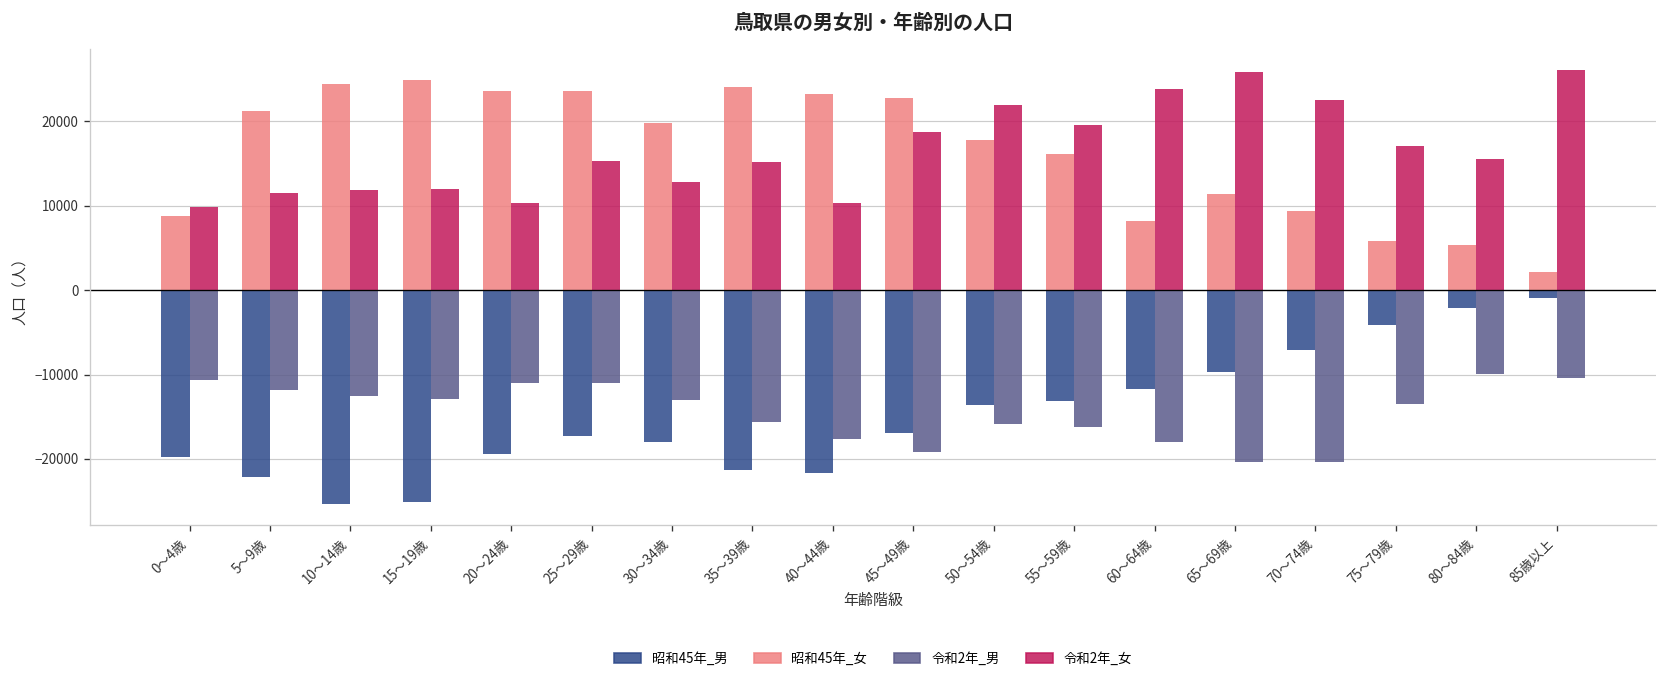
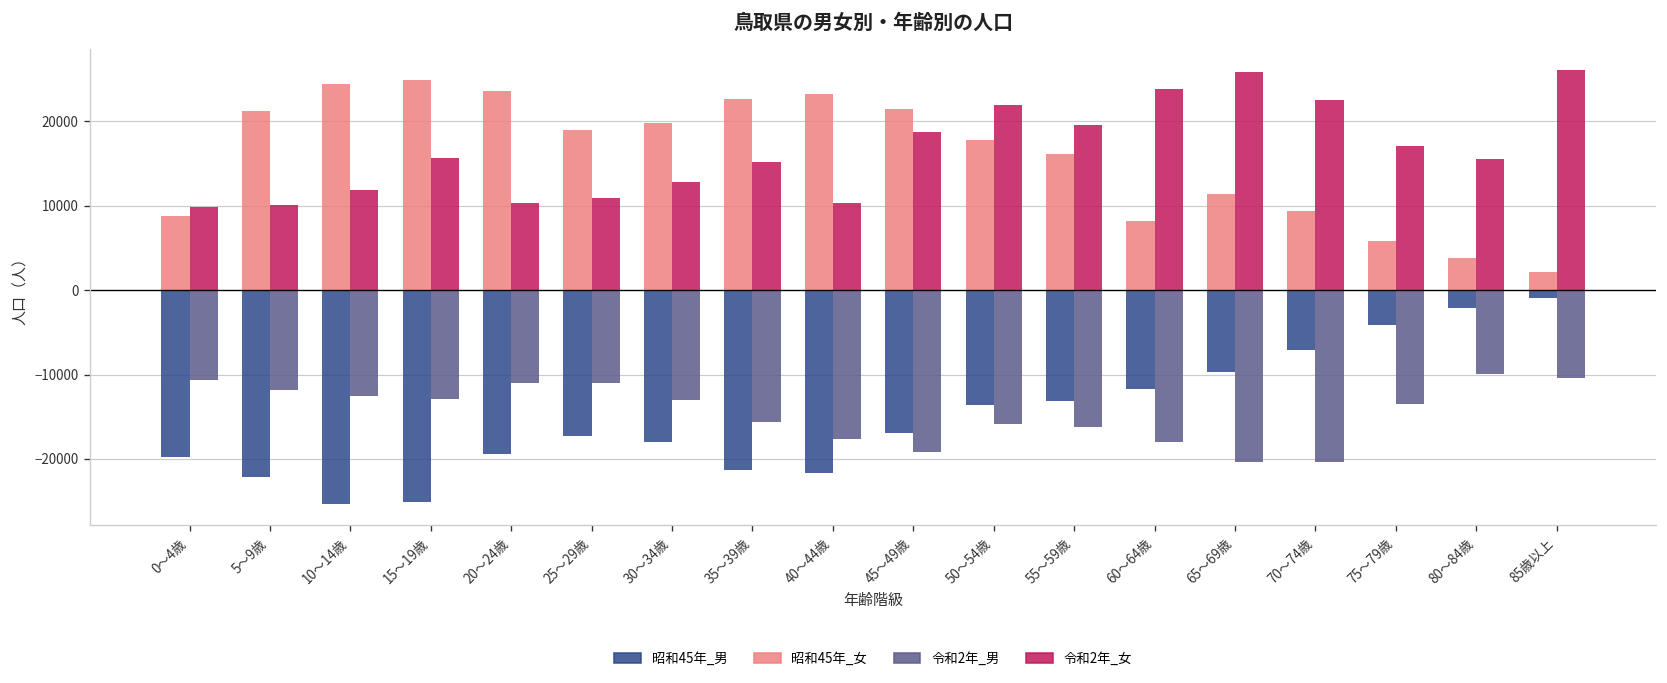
令和2年_女, 5～9歳: 12000 -> 10000
令和2年_女, 15～19歳: 12000 -> 16000
昭和45年_女, 25～29歳: 24000 -> 19000
令和2年_女, 25～29歳: 15000 -> 11000
昭和45年_女, 35～39歳: 24000 -> 23000
昭和45年_女, 45～49歳: 23000 -> 21000
昭和45年_女, 80～84歳: 5000 -> 4000
